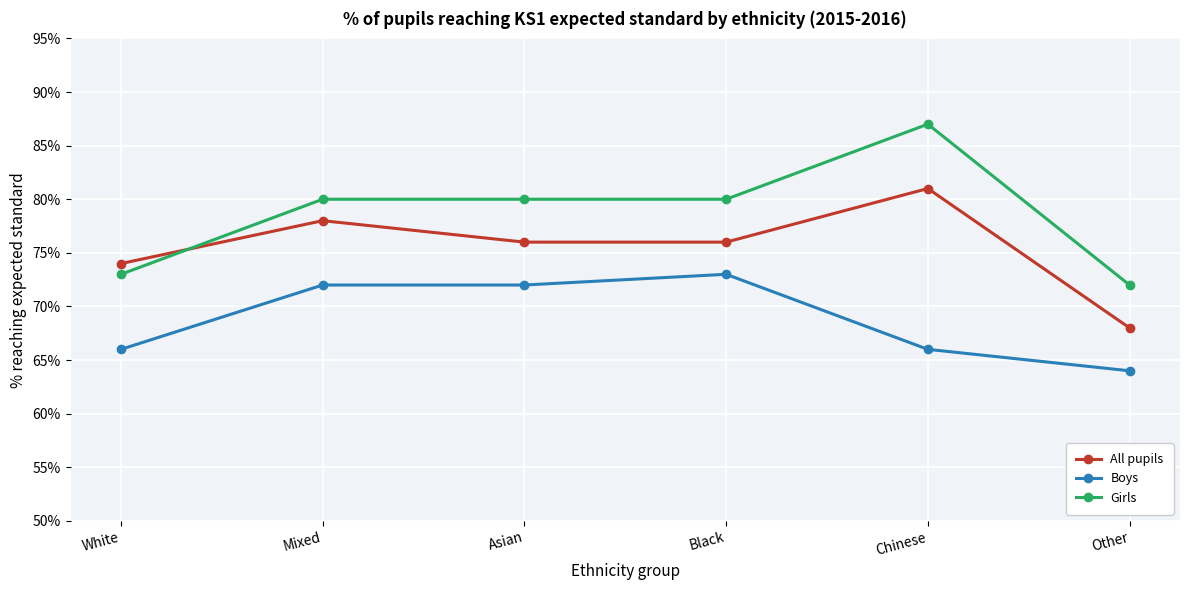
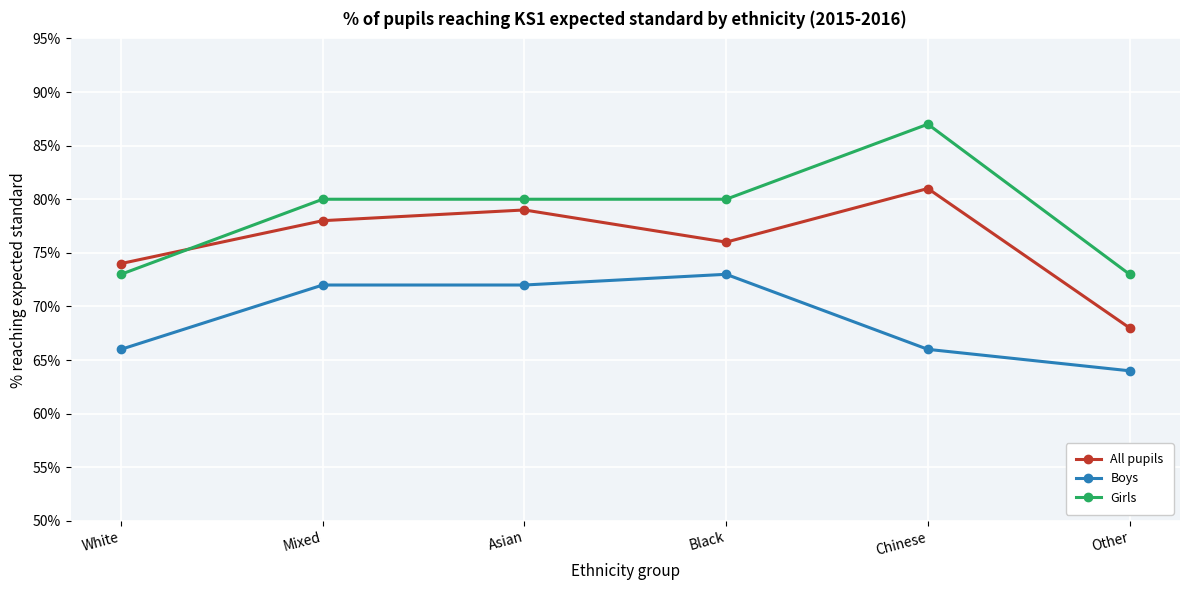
All pupils, Asian: 76% -> 79%
Girls, Other: 72% -> 73%
